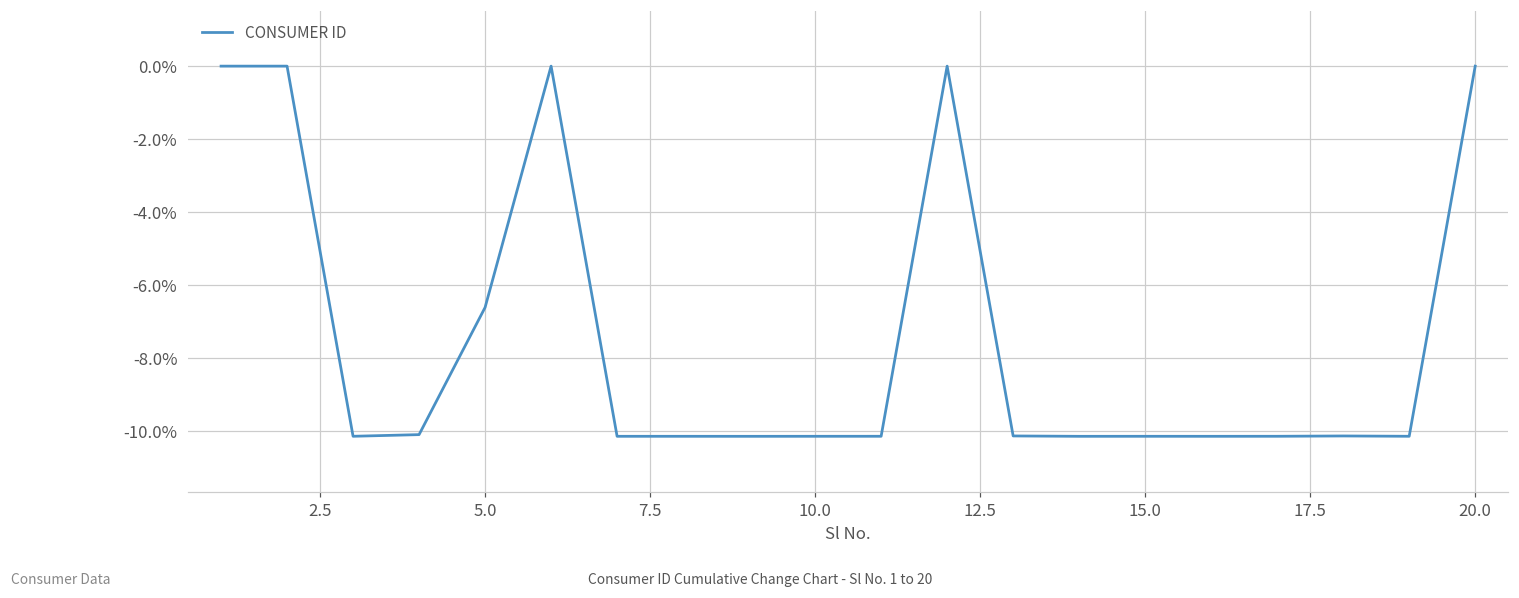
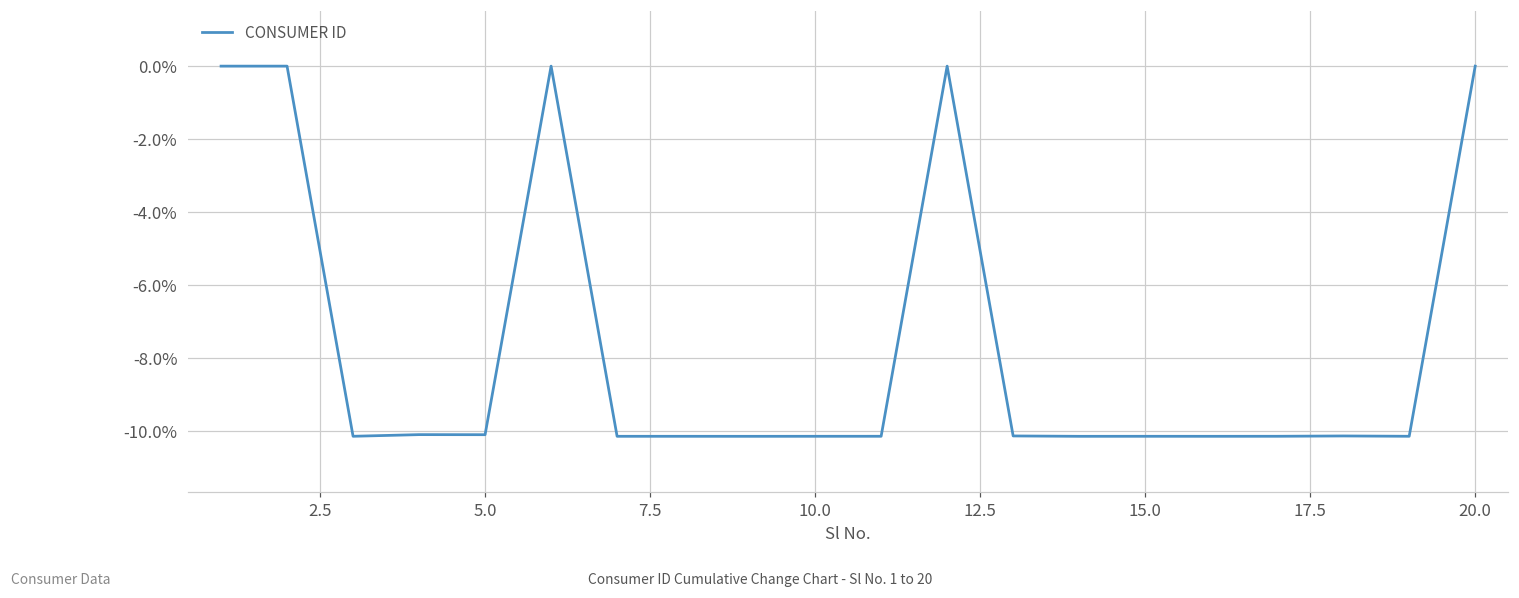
5.0: -6.6% -> -10.1%
